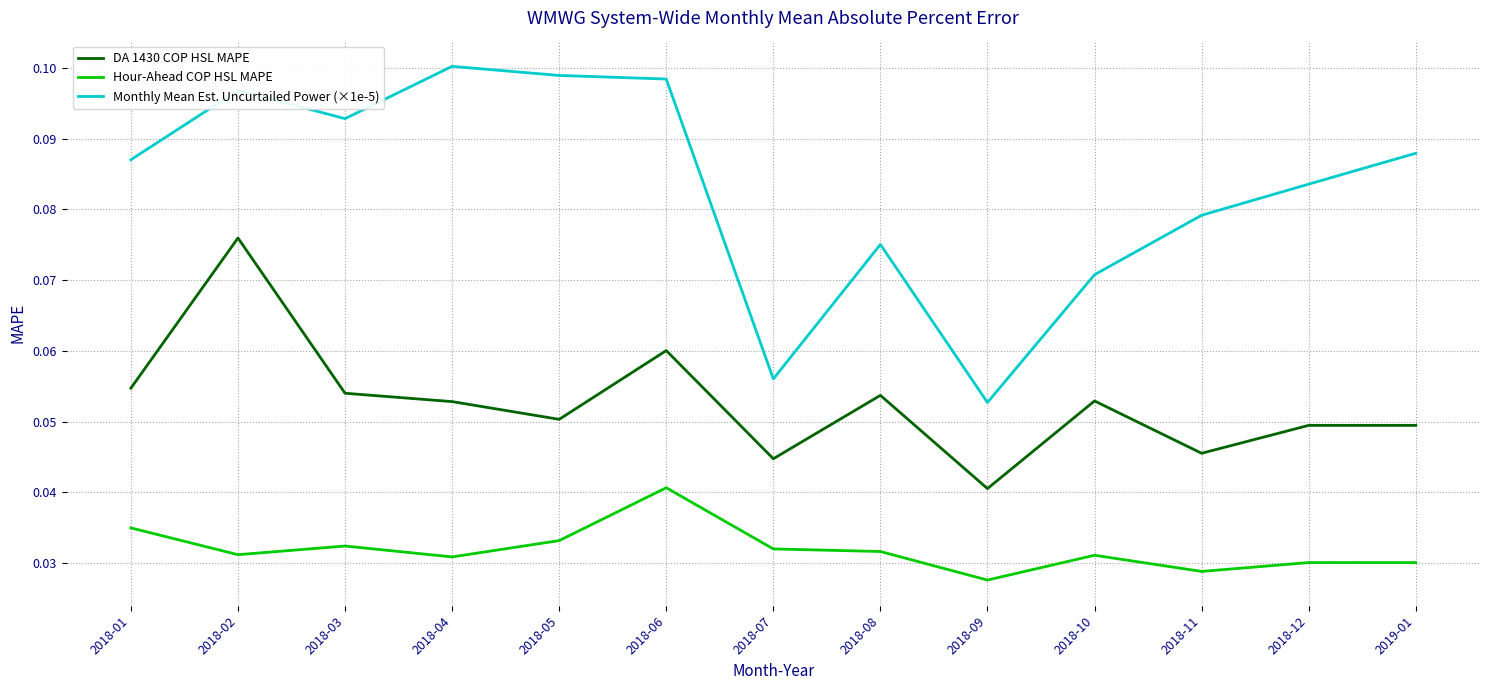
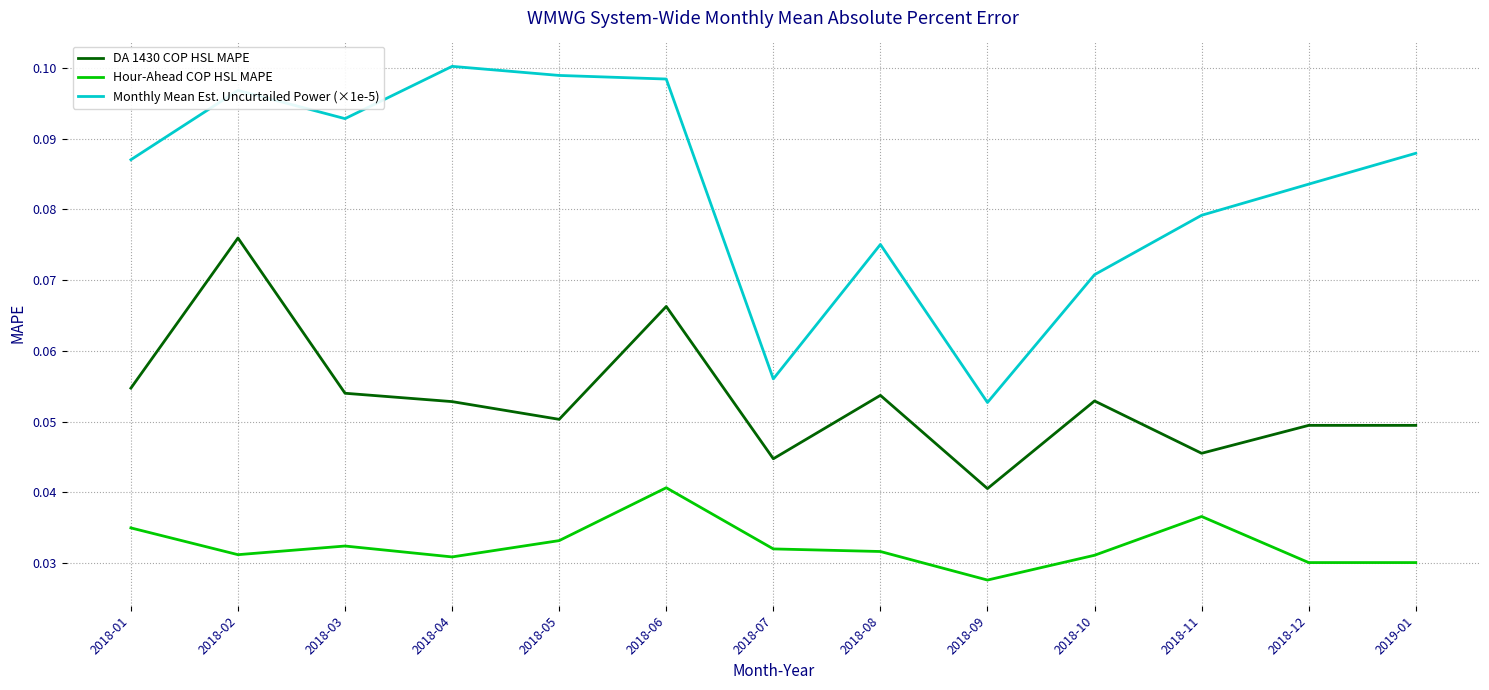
DA 1430 COP HSL MAPE, 2018-06: 0.060 -> 0.066
Hour-Ahead COP HSL MAPE, 2018-11: 0.029 -> 0.037
